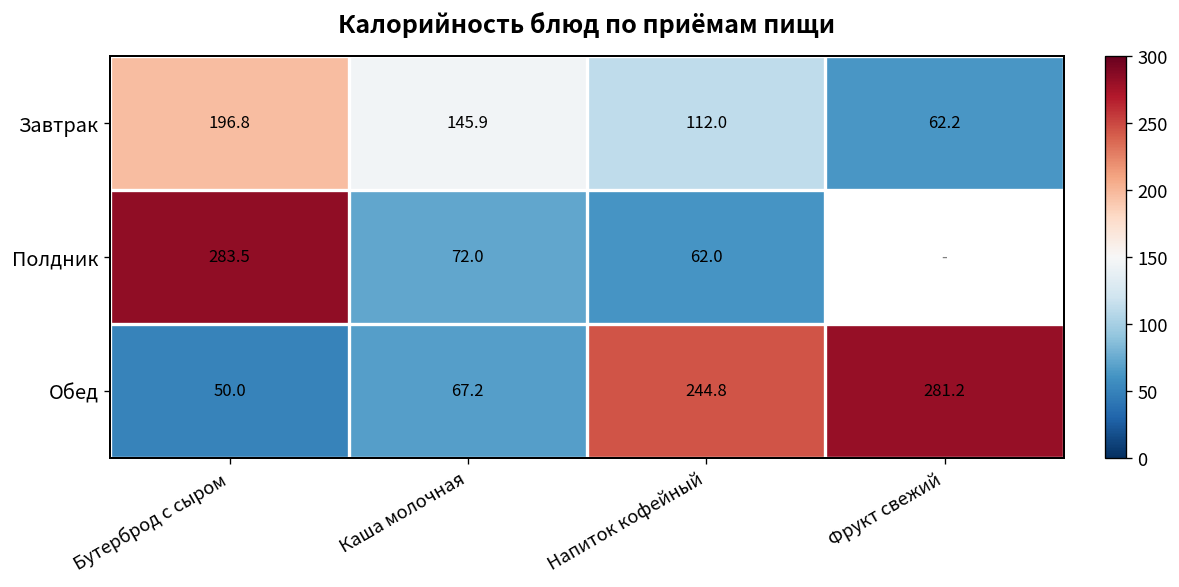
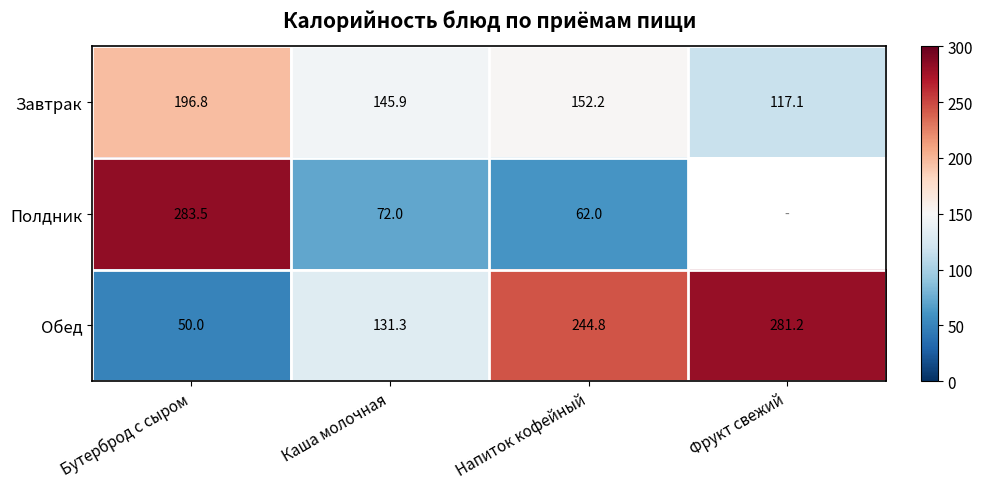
Завтрак, Напиток кофейный: 112.0 -> 152.2
Завтрак, Фрукт свежий: 62.2 -> 117.1
Обед, Каша молочная: 67.2 -> 131.3
